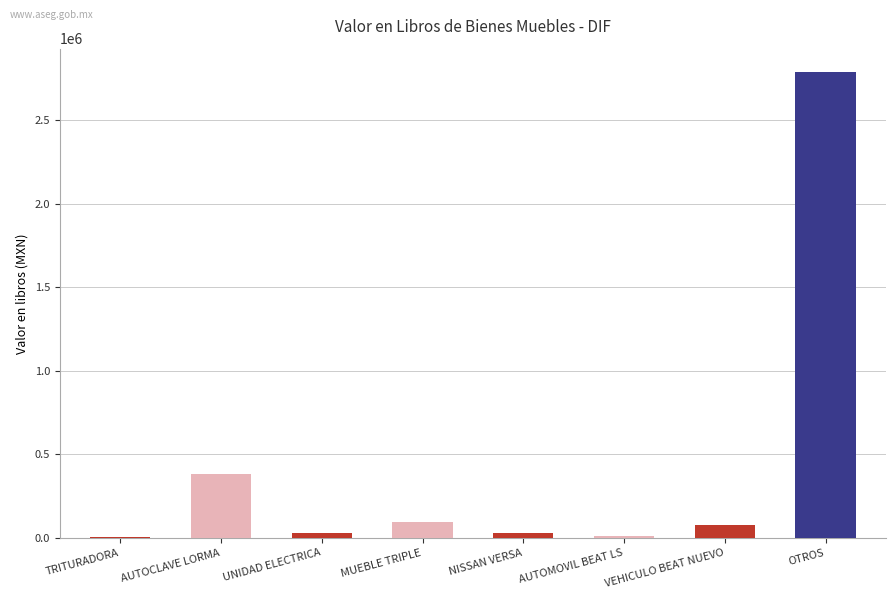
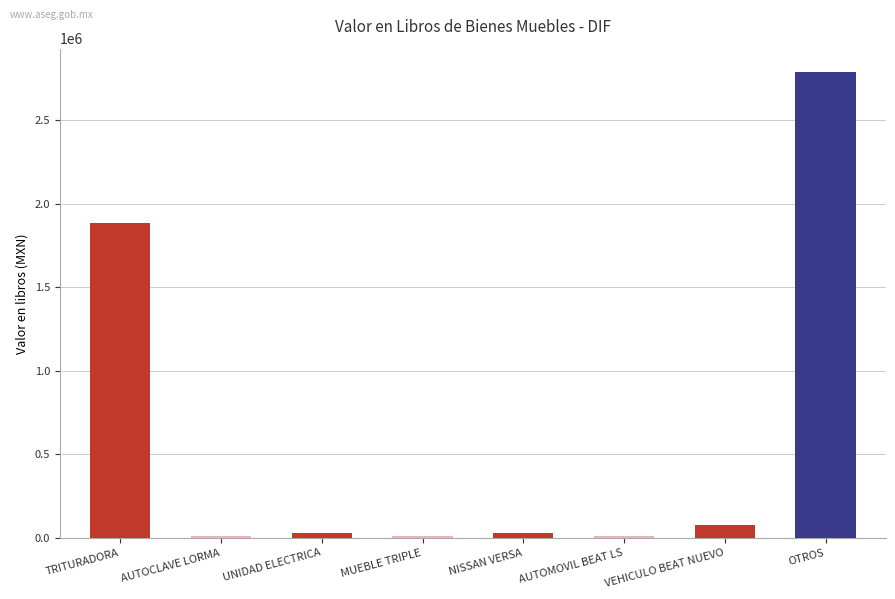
TRITURADORA: 10000 -> 1880000
AUTOCLAVE LORMA: 380000 -> 10000
MUEBLE TRIPLE: 100000 -> 10000
